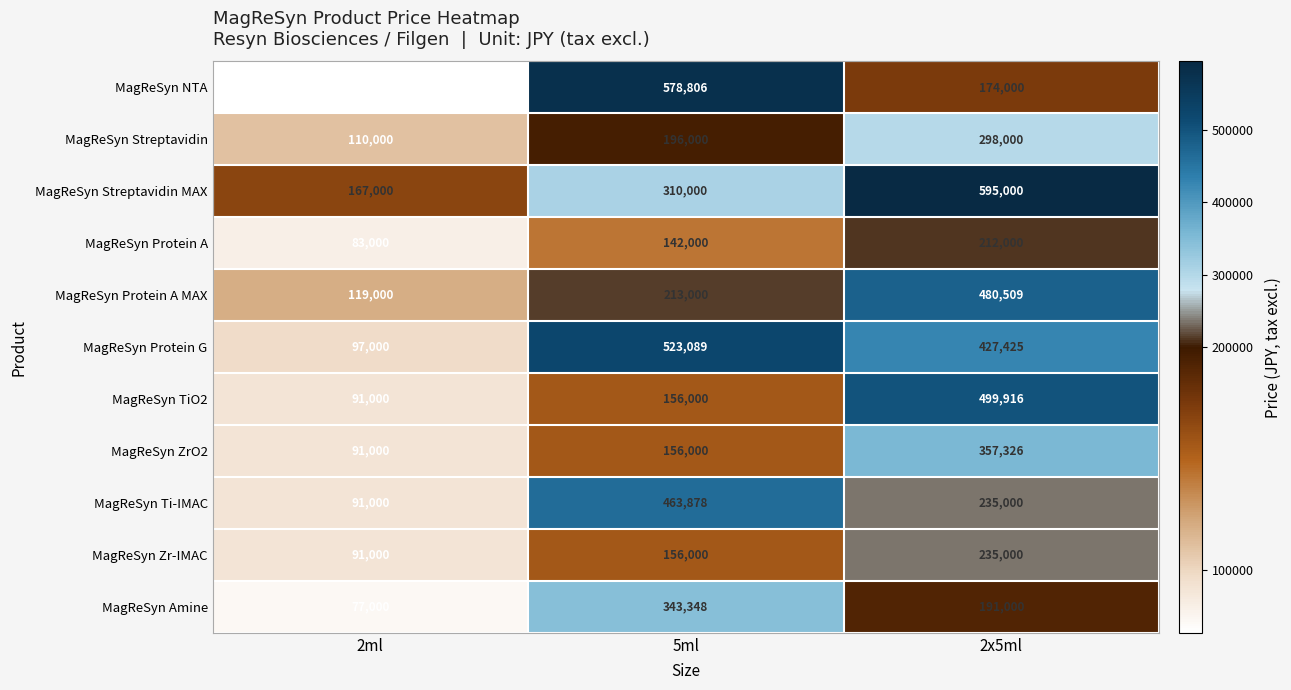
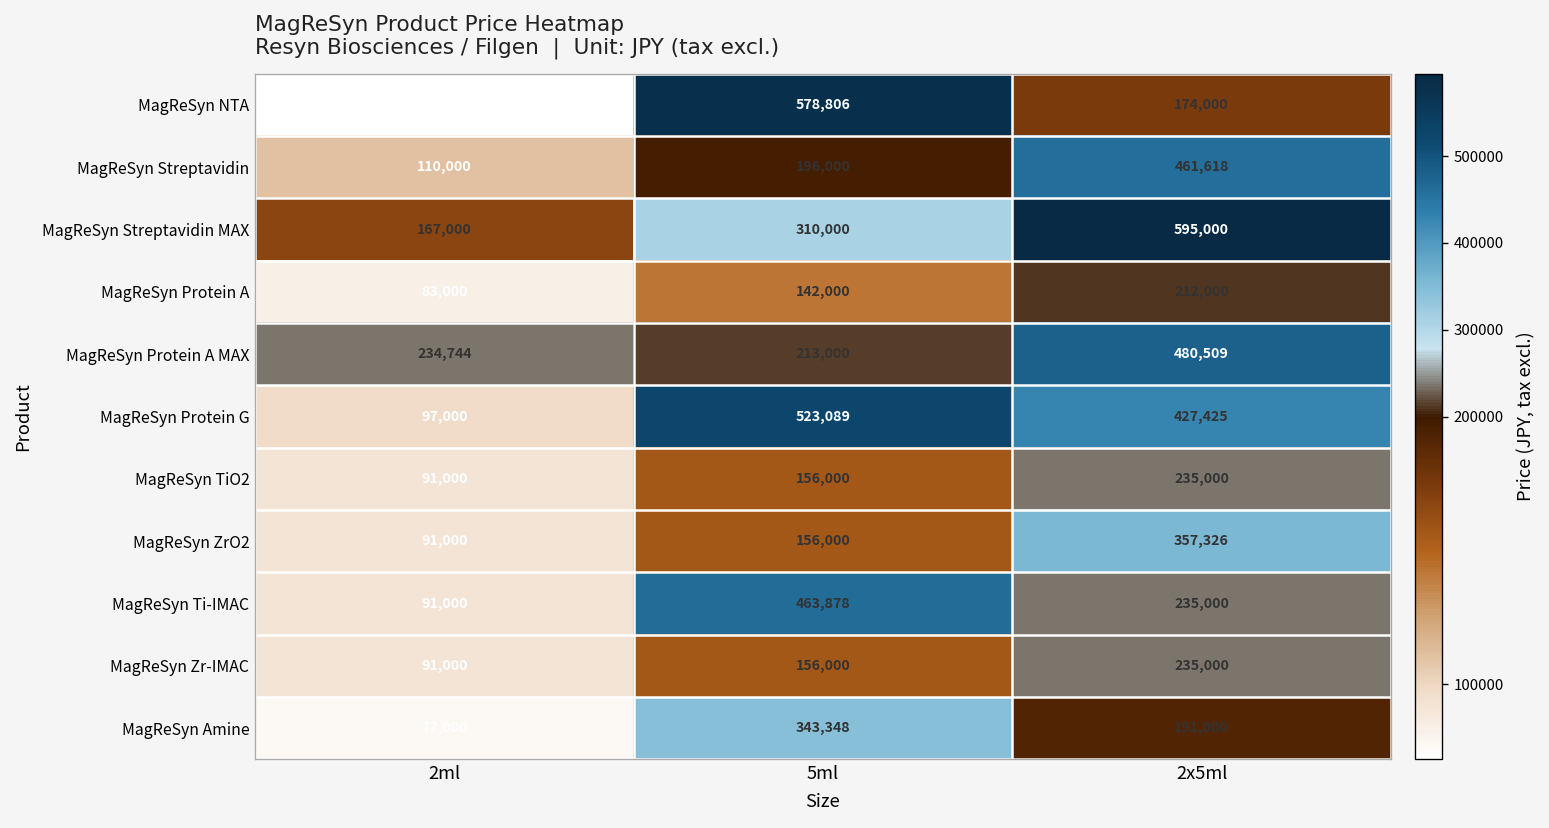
MagReSyn Streptavidin, 2x5ml: 298,000 -> 461,618
MagReSyn Protein A MAX, 2ml: 119,000 -> 234,744
MagReSyn TiO2, 2x5ml: 499,916 -> 235,000
